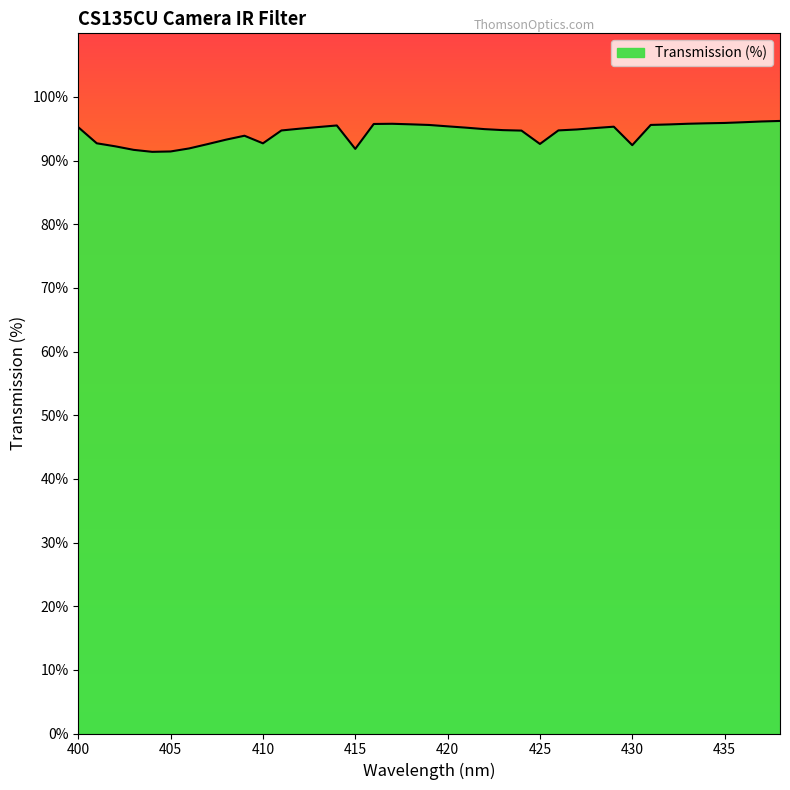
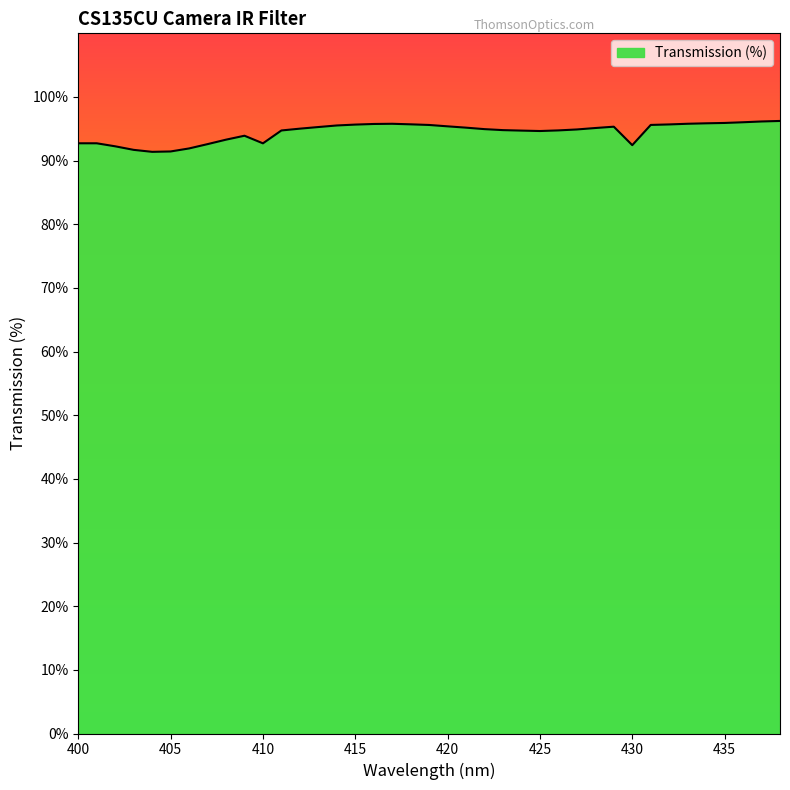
400: 95% -> 93%
415: 92% -> 96%
425: 93% -> 95%
